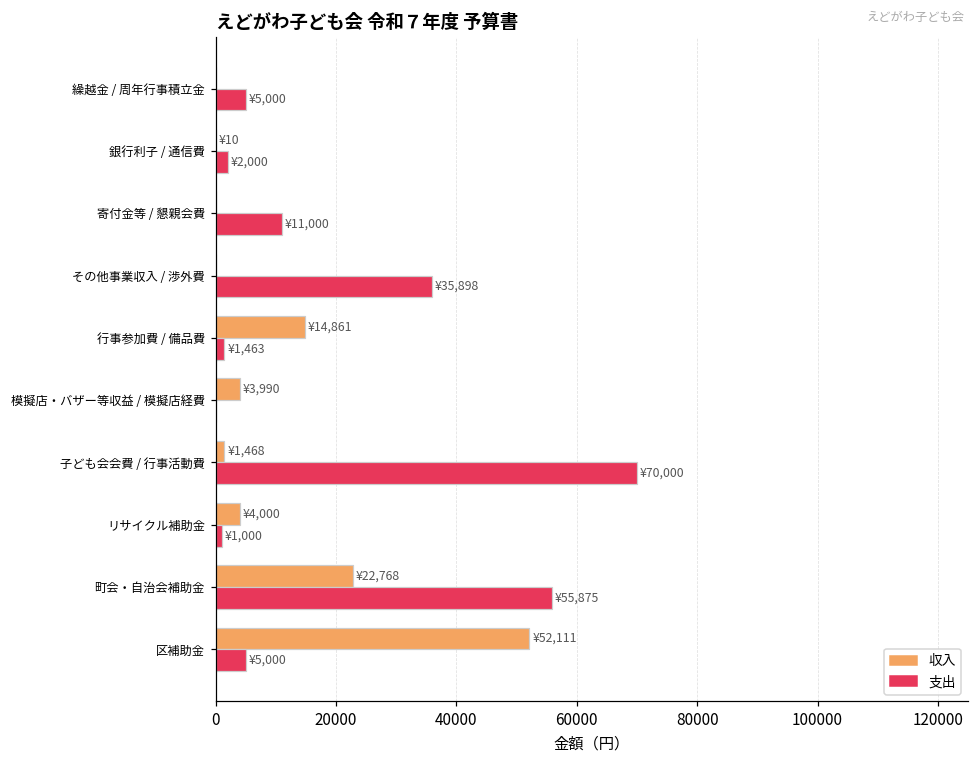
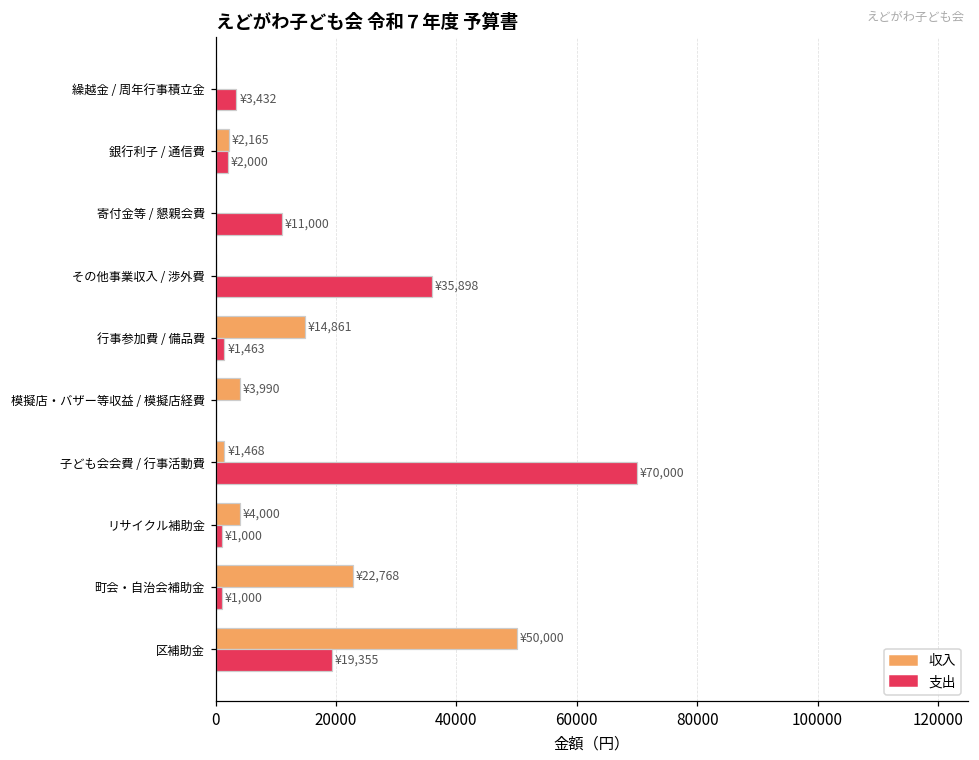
支出, 繰越金 / 周年行事積立金: ¥5,000 -> ¥3,432
収入, 銀行利子 / 通信費: ¥10 -> ¥2,165
支出, 町会・自治会補助金: ¥55,875 -> ¥1,000
収入, 区補助金: ¥52,111 -> ¥50,000
支出, 区補助金: ¥5,000 -> ¥19,355
